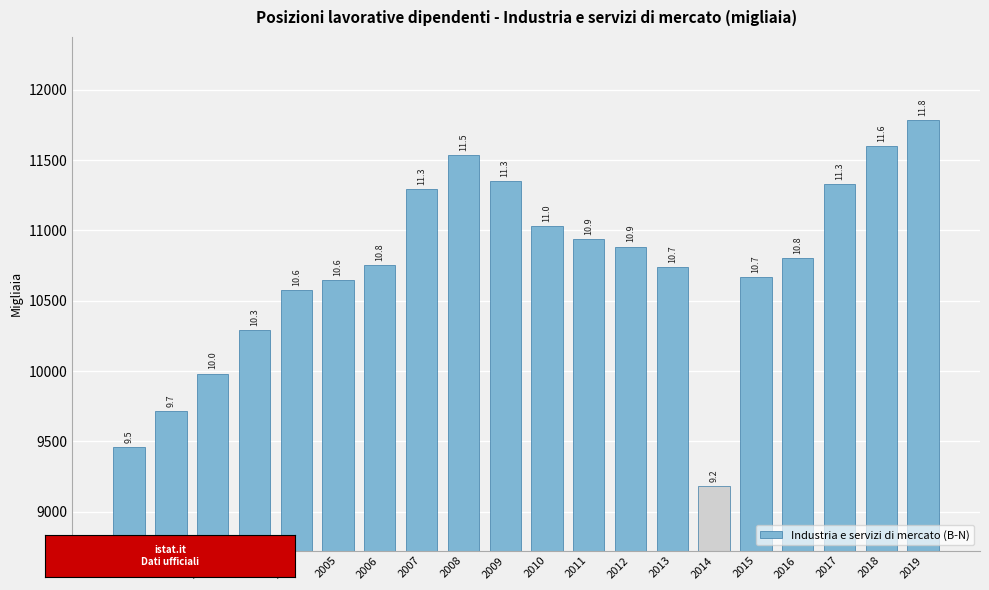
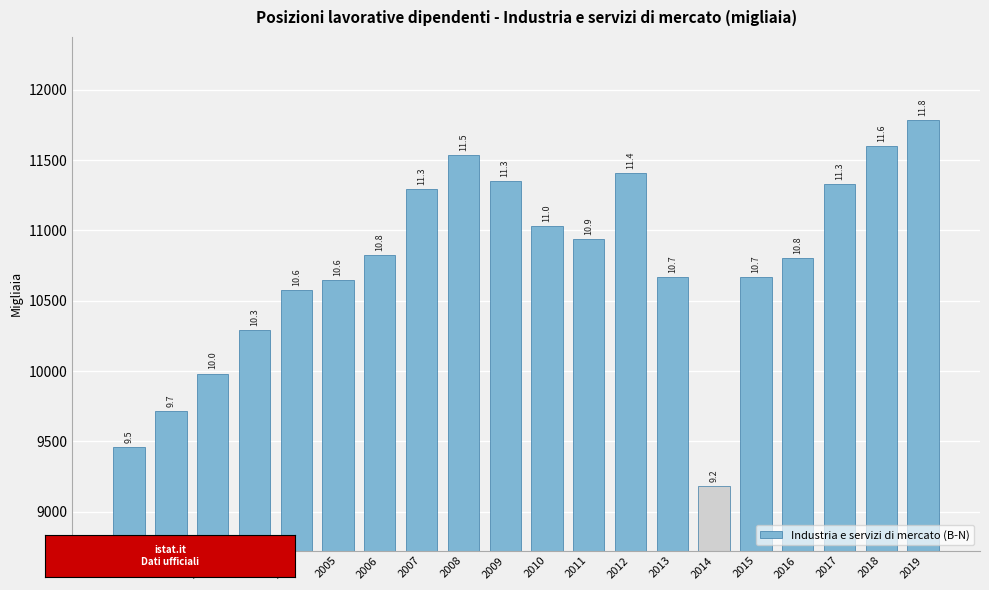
2006: 10750 -> 10830
2012: 10.9 -> 11.4
2013: 10740 -> 10670
